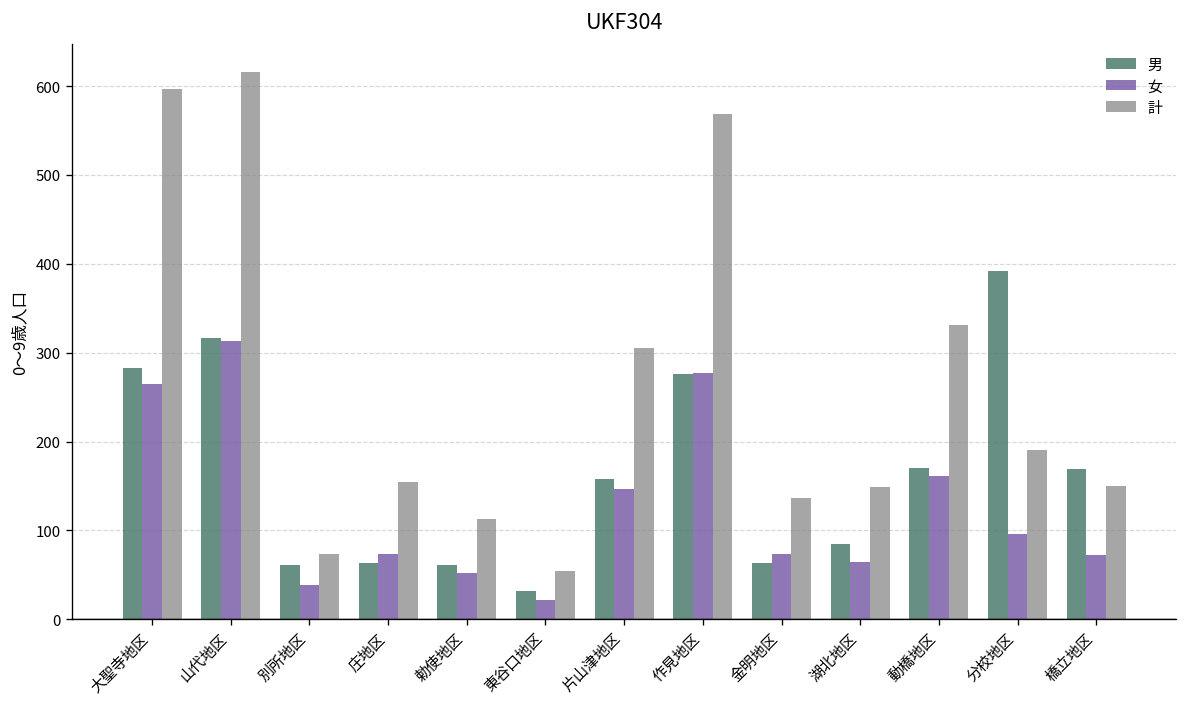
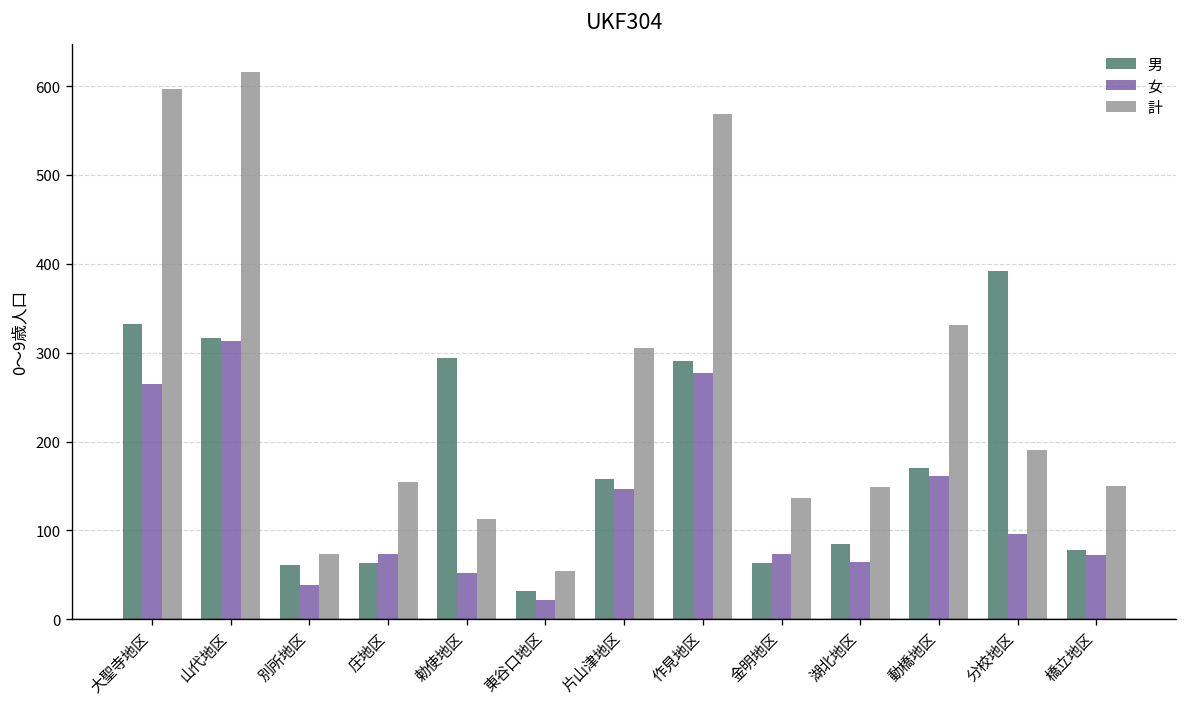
男, 大聖寺地区: 280 -> 330
男, 勅使地区: 60 -> 290
男, 作見地区: 280 -> 290
男, 橋立地区: 170 -> 80
